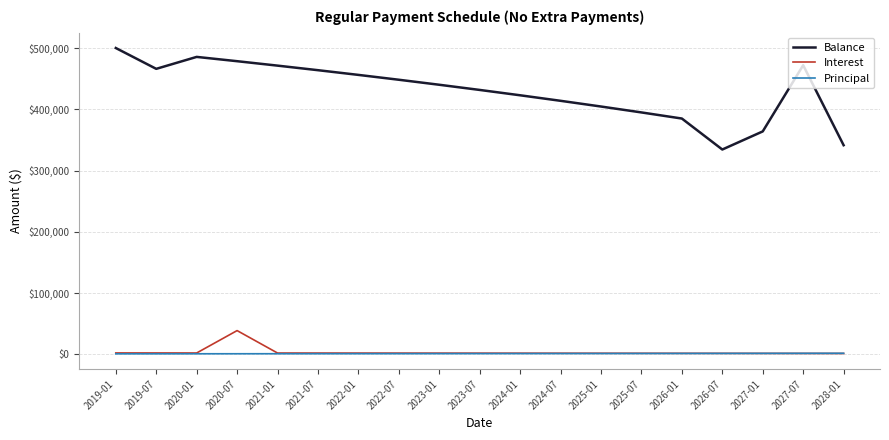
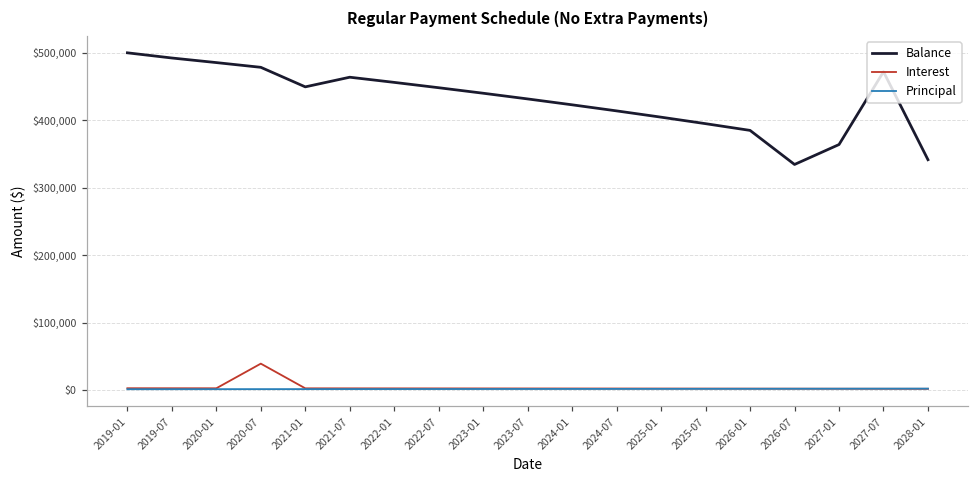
Balance, 2019-07: $470,000 -> $490,000
Balance, 2021-01: $470,000 -> $450,000
